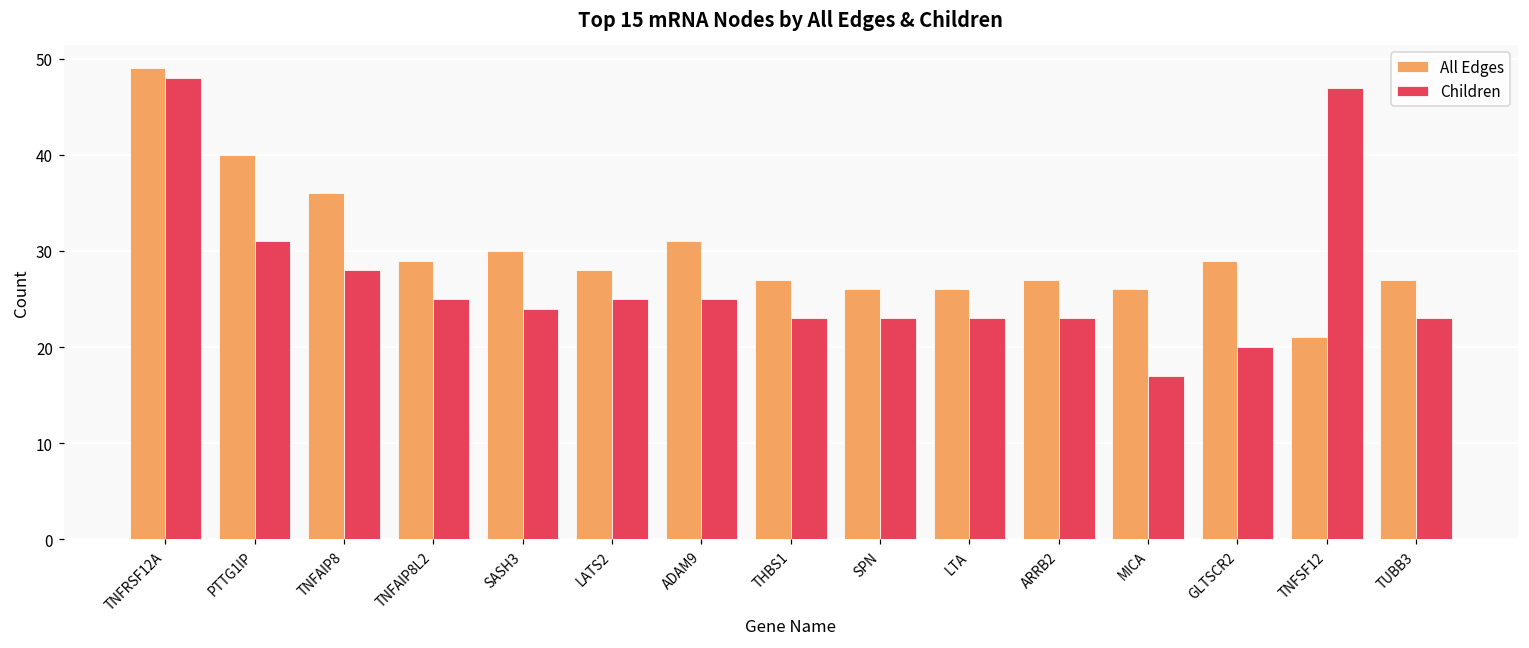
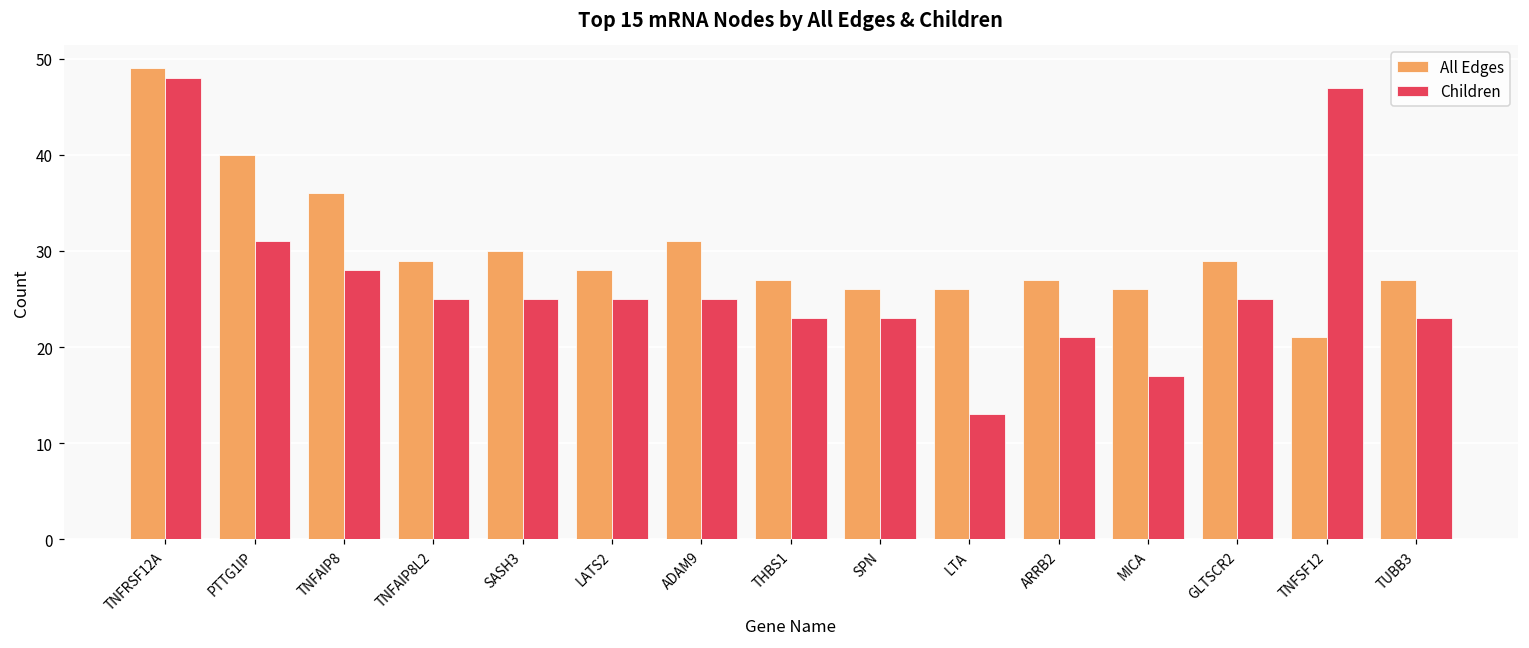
Children, SASH3: 24 -> 25
Children, LTA: 23 -> 13
Children, ARRB2: 23 -> 21
Children, GLTSCR2: 20 -> 25
